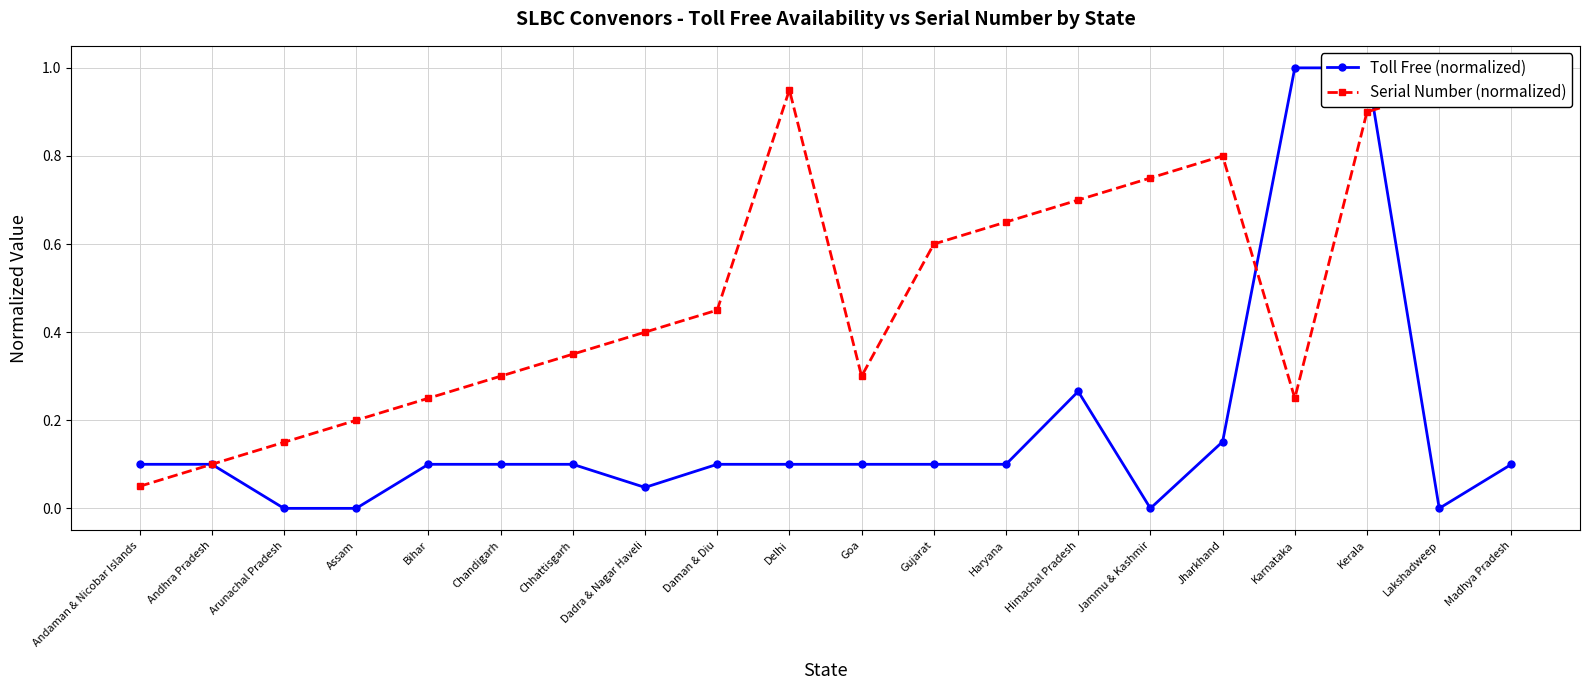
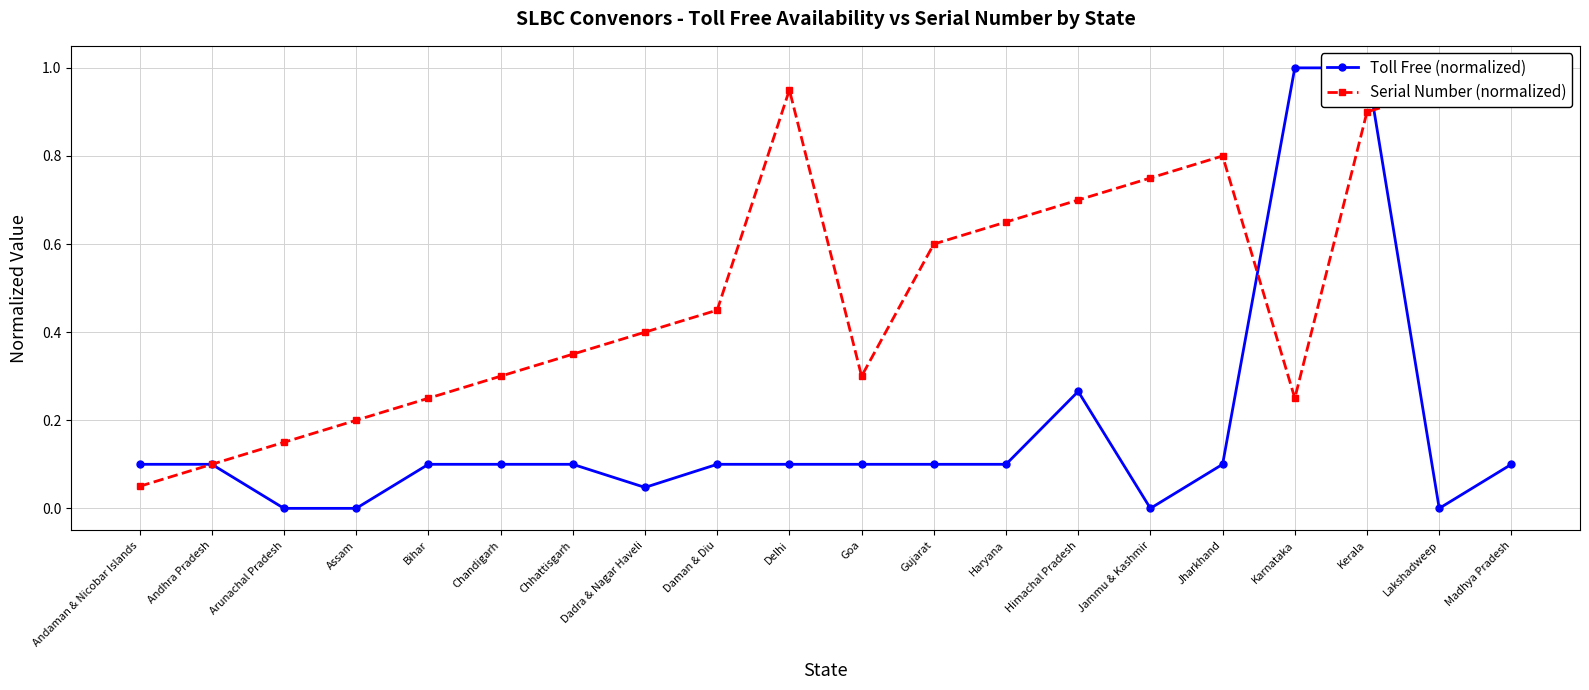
Toll Free (normalized), Jharkhand: 0.15 -> 0.10
